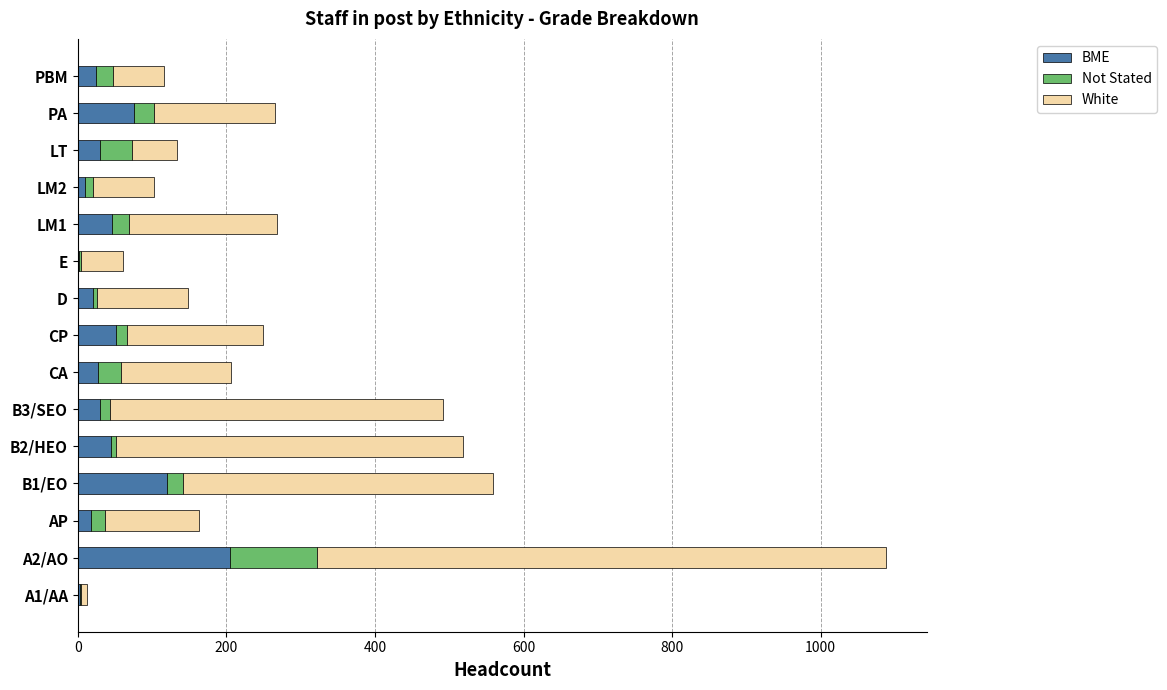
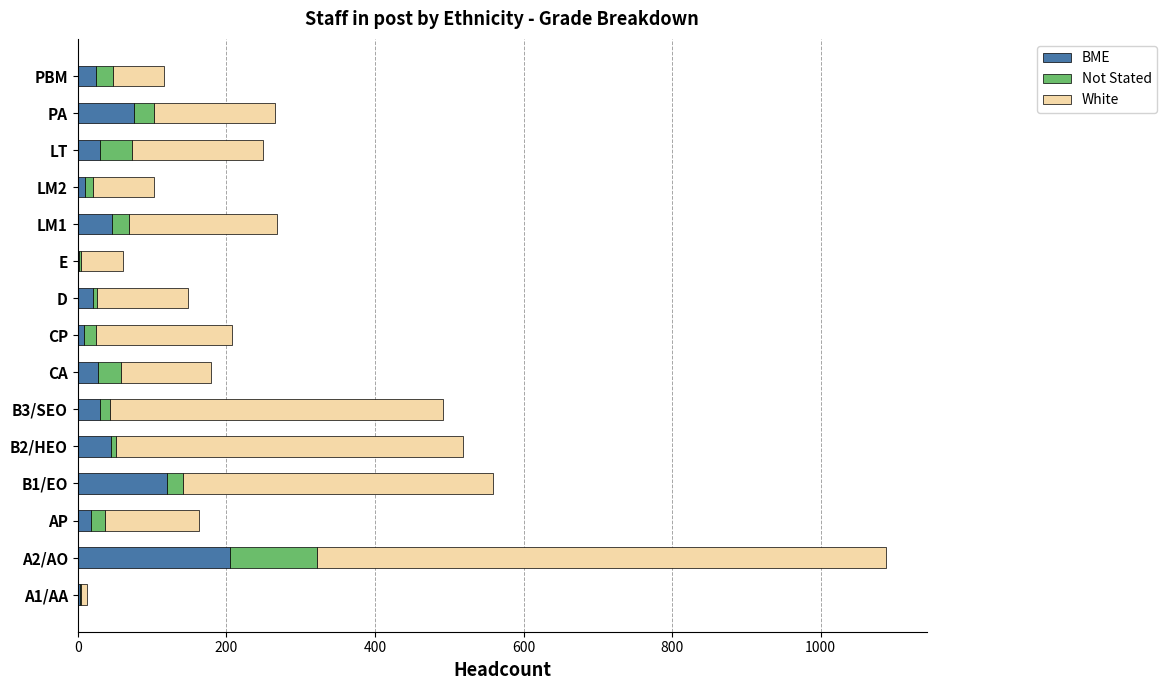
White, LT: 60 -> 180
BME, CP: 50 -> 10
White, CA: 150 -> 120
